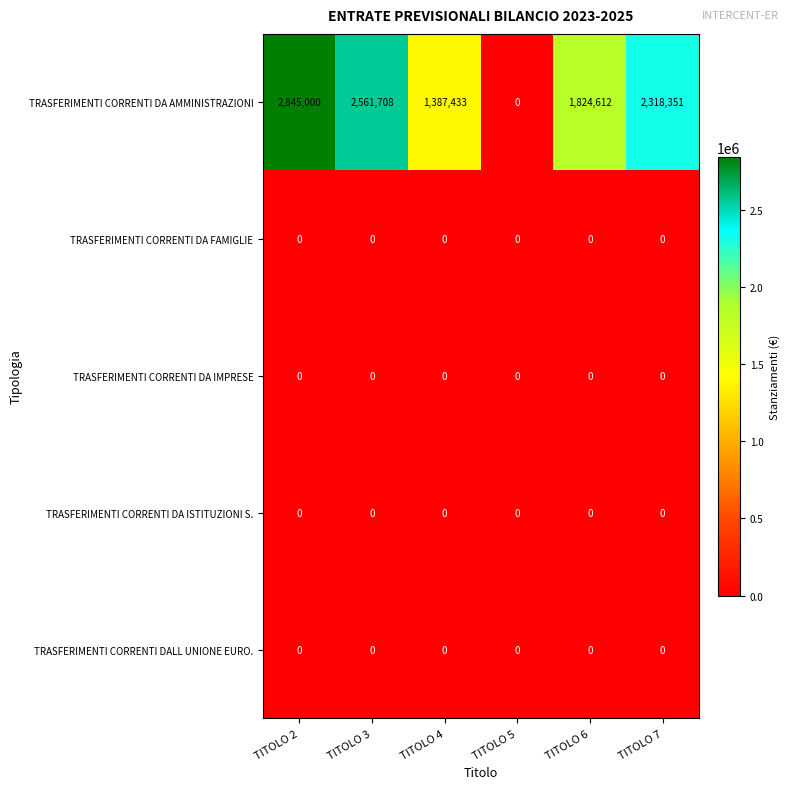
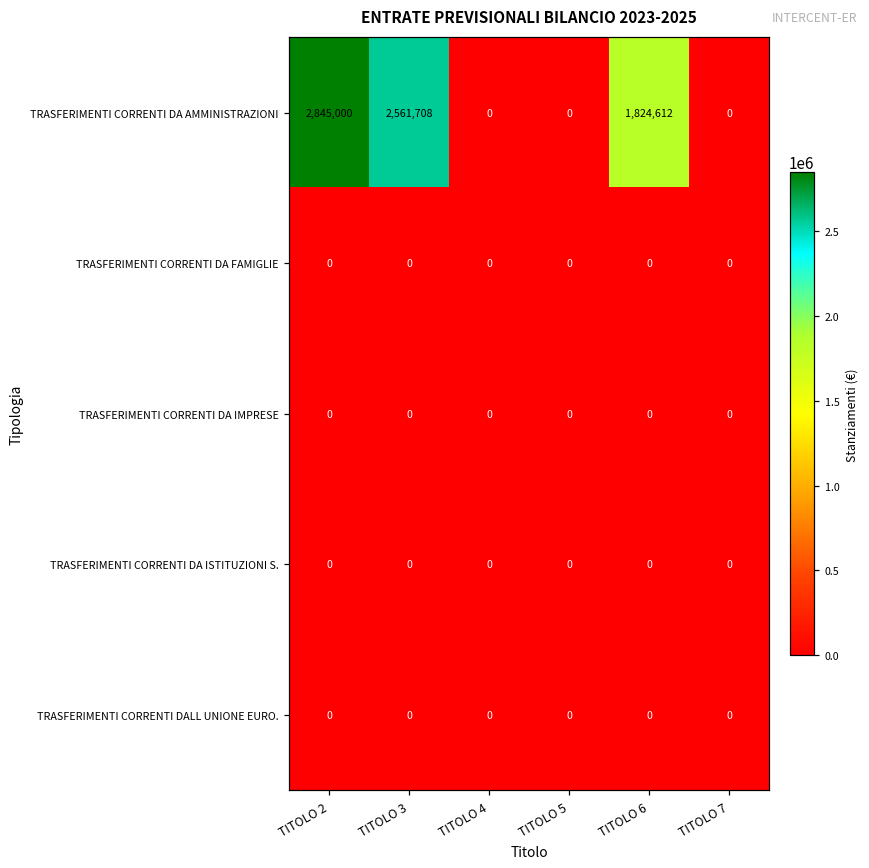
TRASFERIMENTI CORRENTI DA AMMINISTRAZIONI, TITOLO 4: 1,387,433 -> 0
TRASFERIMENTI CORRENTI DA AMMINISTRAZIONI, TITOLO 7: 2,318,351 -> 0
